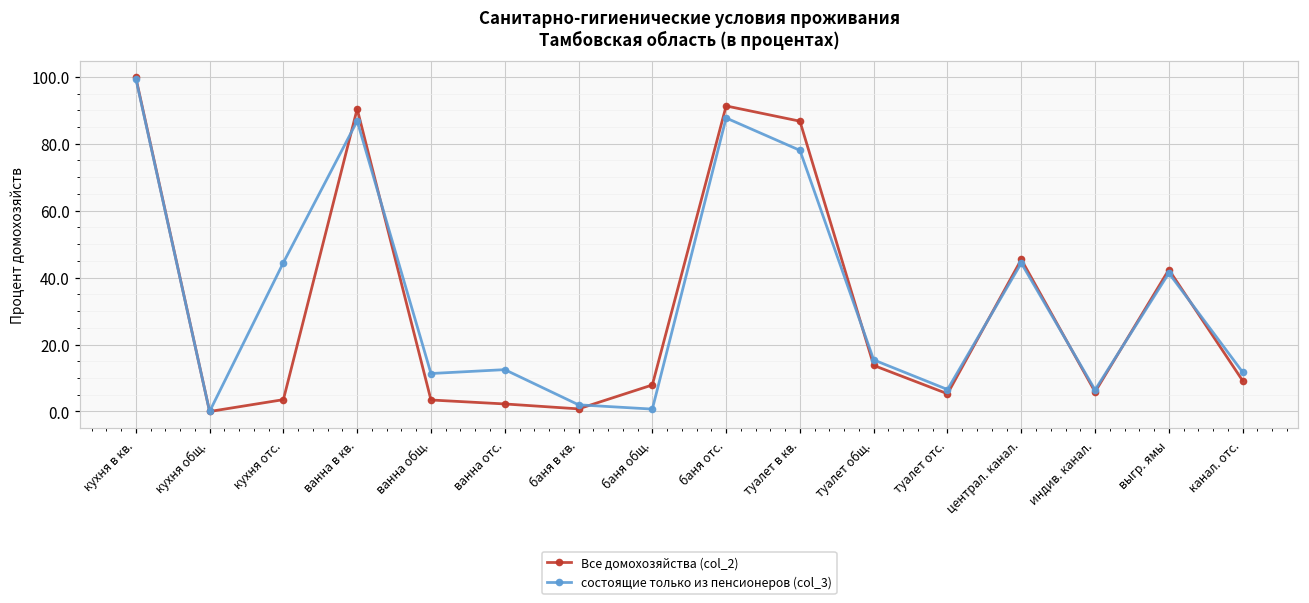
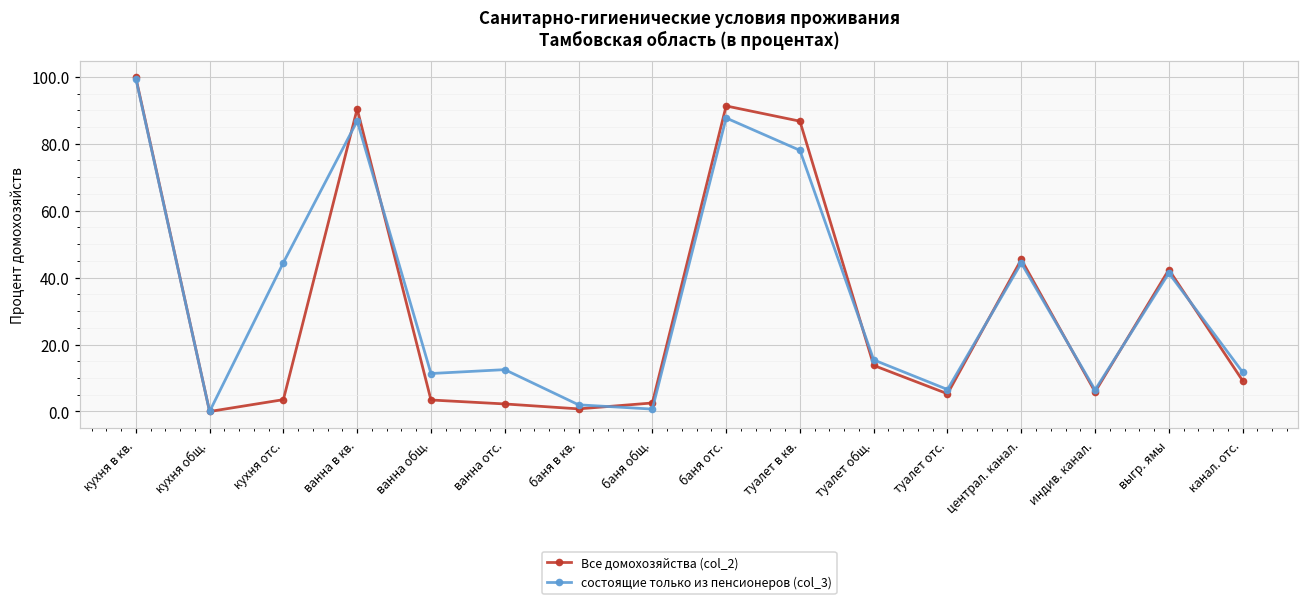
Все домохозяйства (col_2), баня общ.: 8 -> 3
